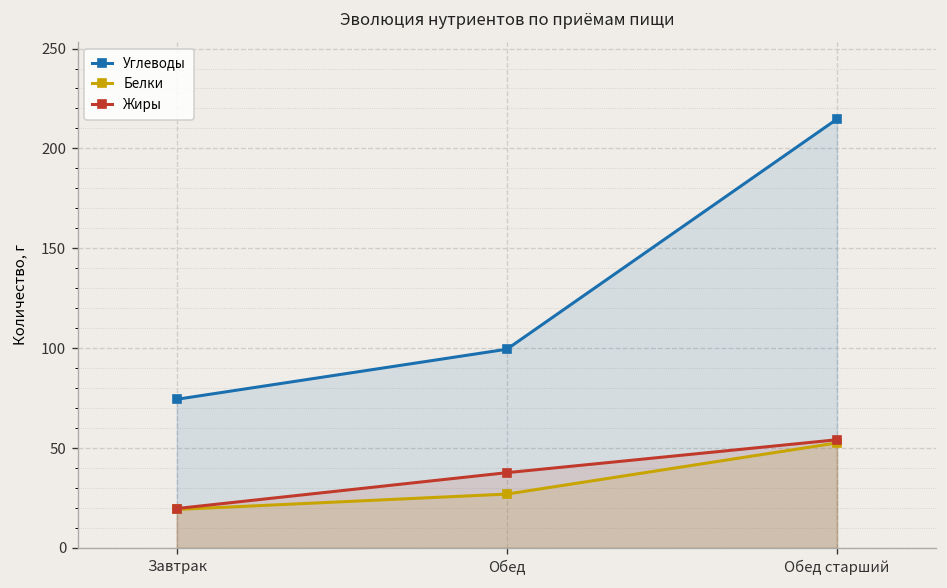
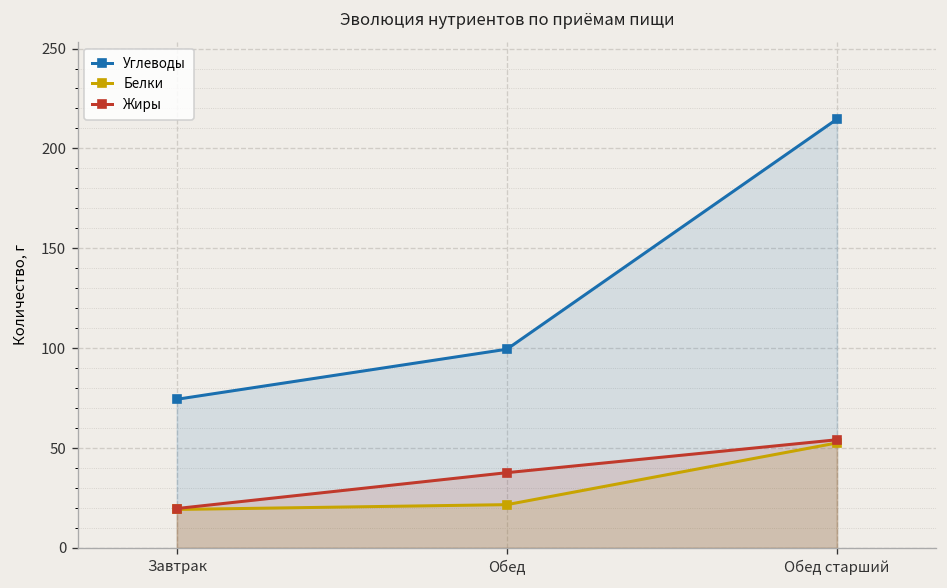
Белки, Обед: 27 -> 22
